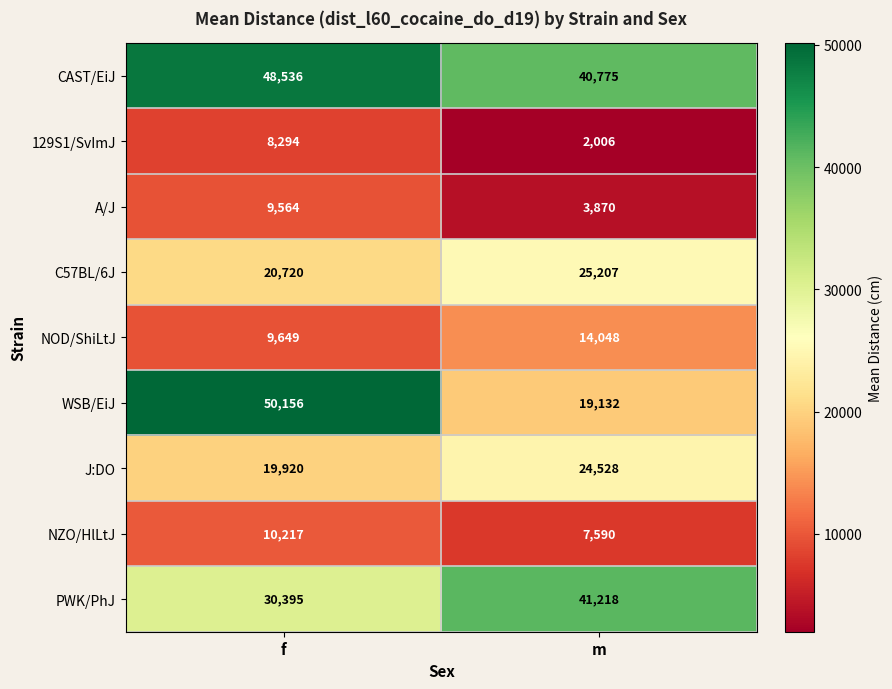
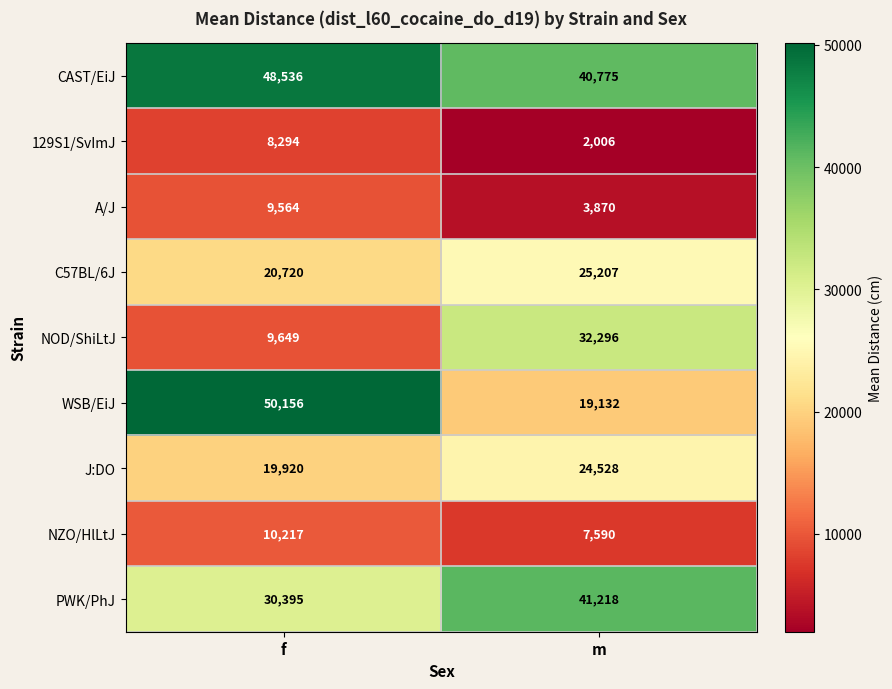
NOD/ShiLtJ, m: 14,048 -> 32,296
